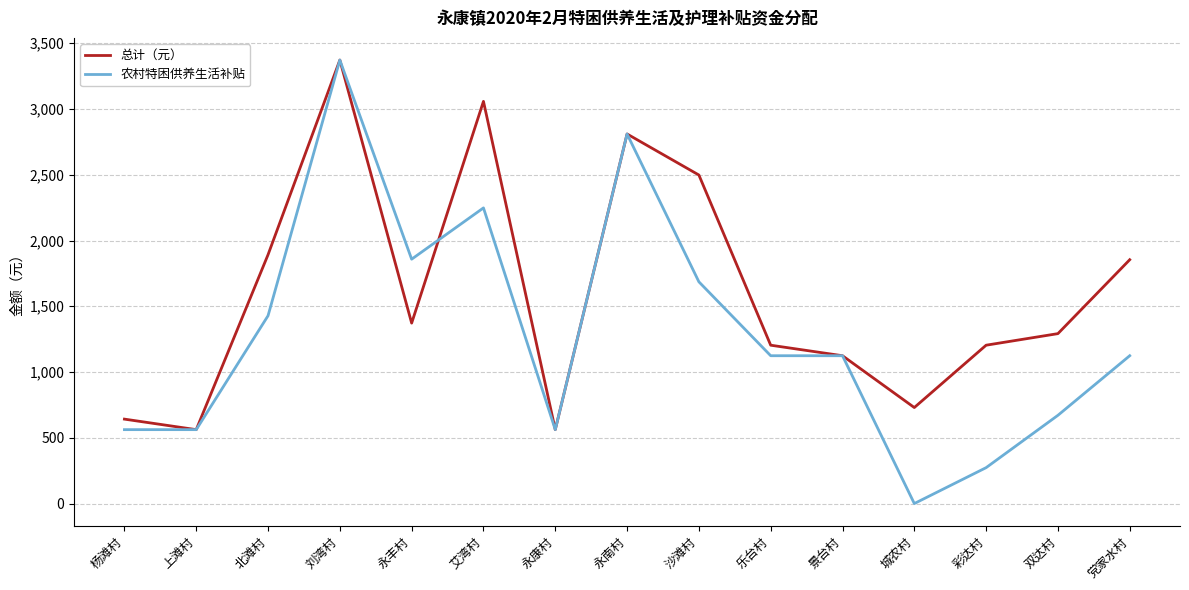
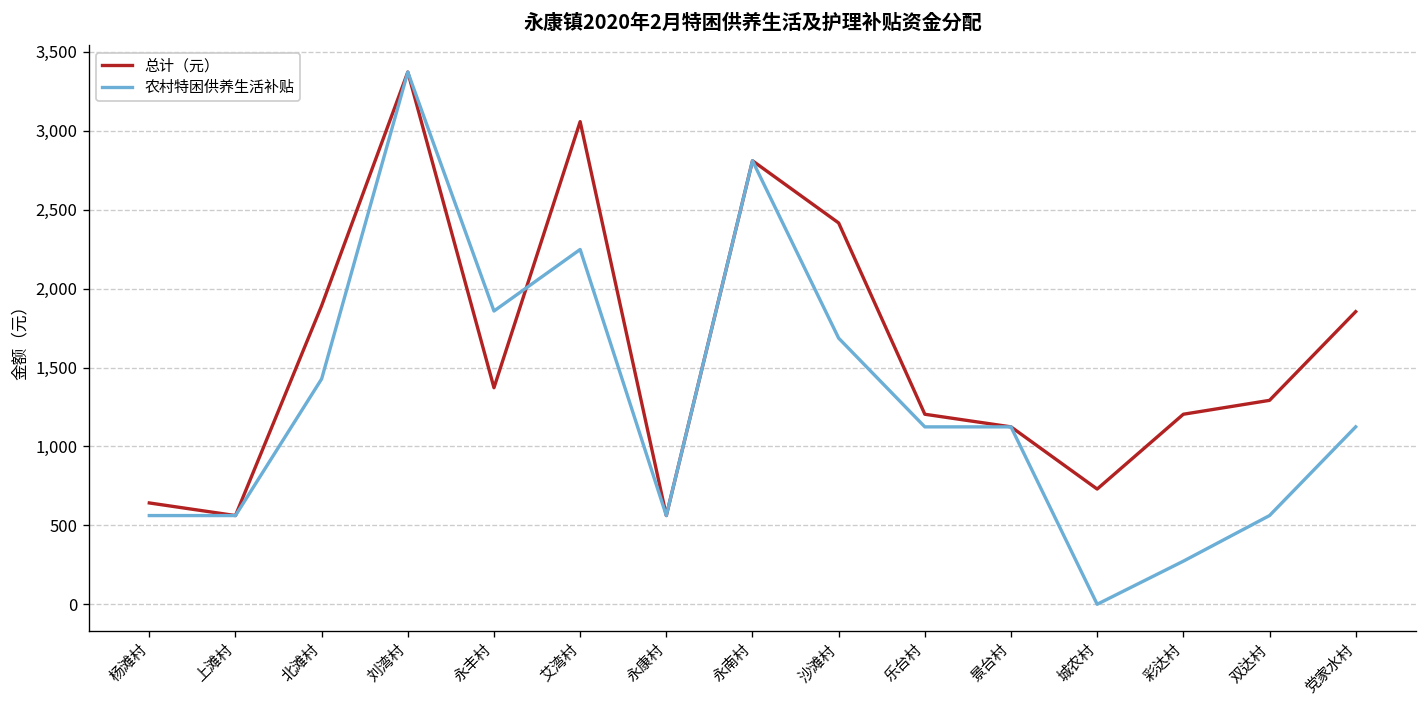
总计（元）, 沙滩村: 2,500 -> 2,420
农村特困供养生活补贴, 双达村: 670 -> 560
